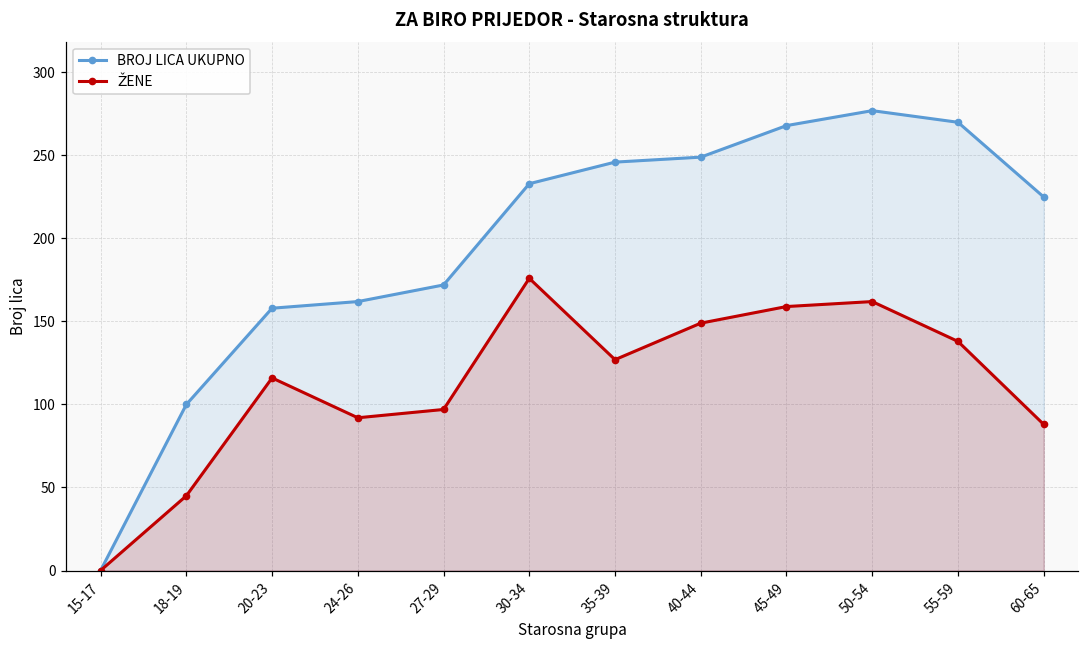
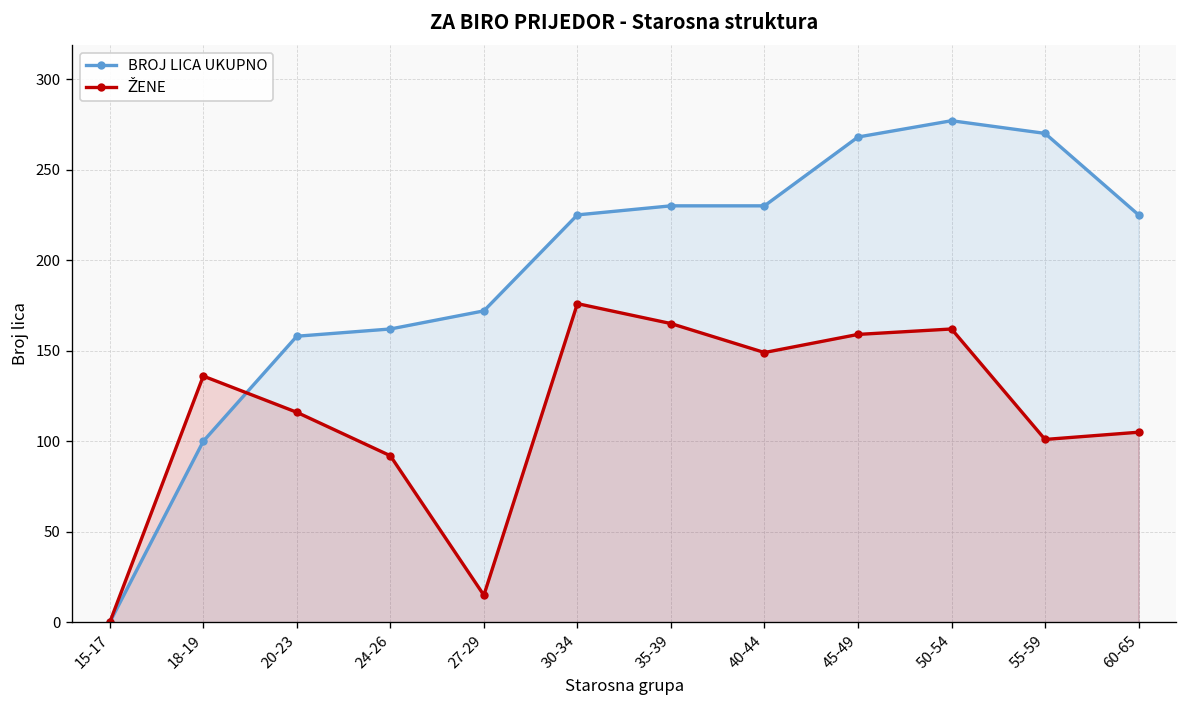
ŽENE, 18-19: 45 -> 136
ŽENE, 27-29: 97 -> 15
BROJ LICA UKUPNO, 30-34: 233 -> 225
BROJ LICA UKUPNO, 35-39: 246 -> 230
ŽENE, 35-39: 127 -> 165
BROJ LICA UKUPNO, 40-44: 249 -> 230
ŽENE, 55-59: 138 -> 101
ŽENE, 60-65: 88 -> 105
